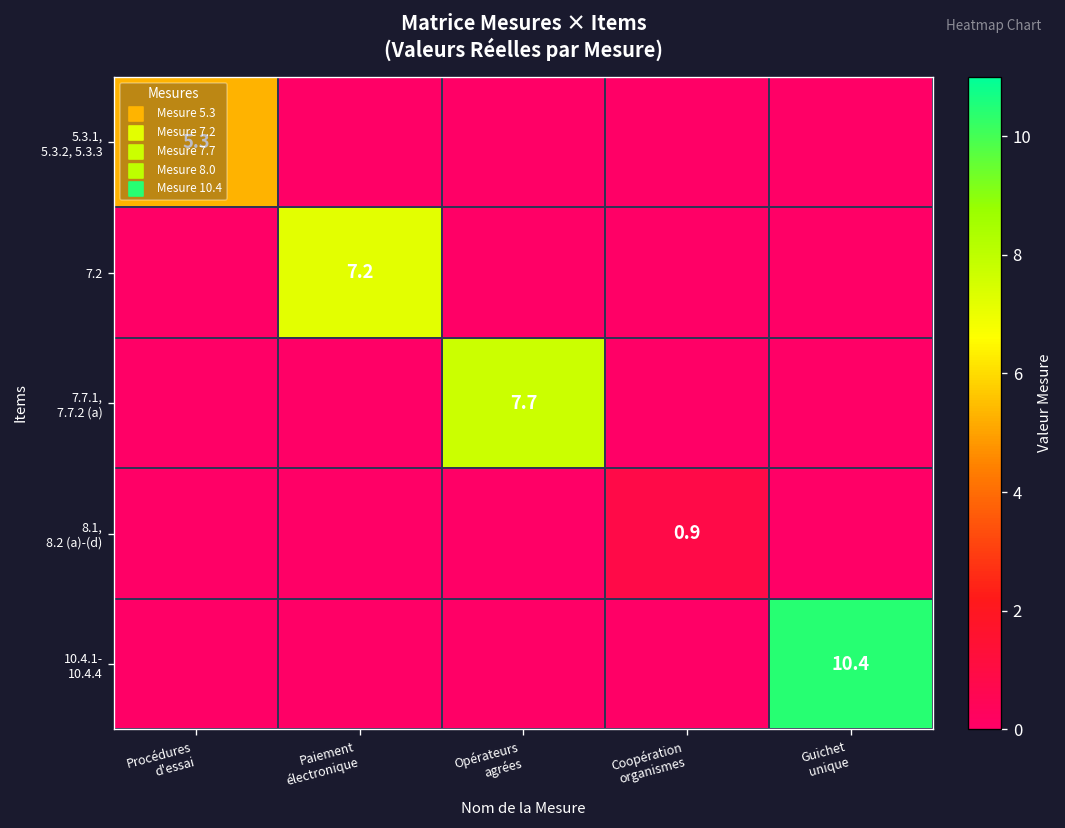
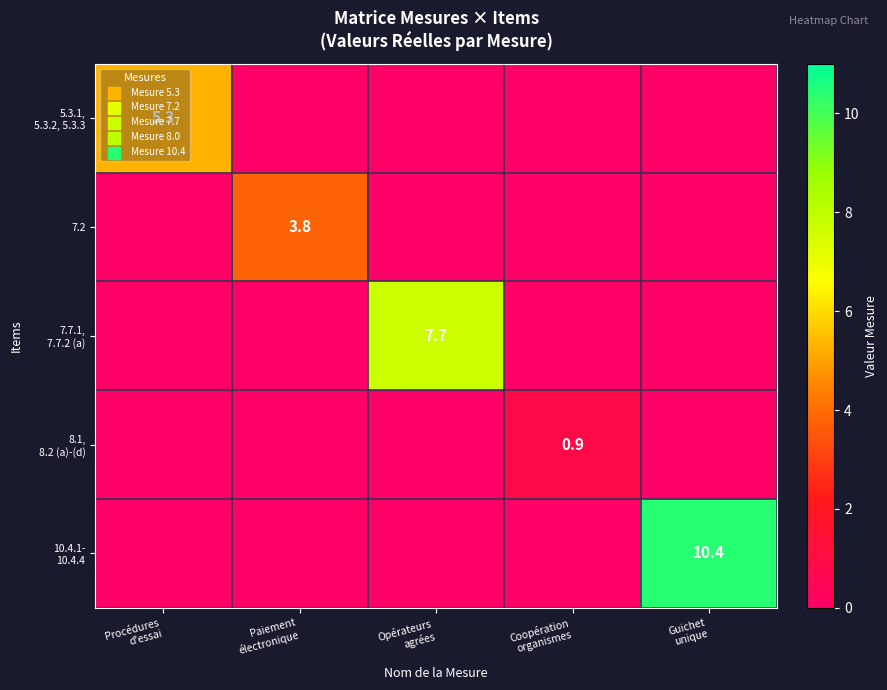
7.2, Paiement électronique: 7.2 -> 3.8
